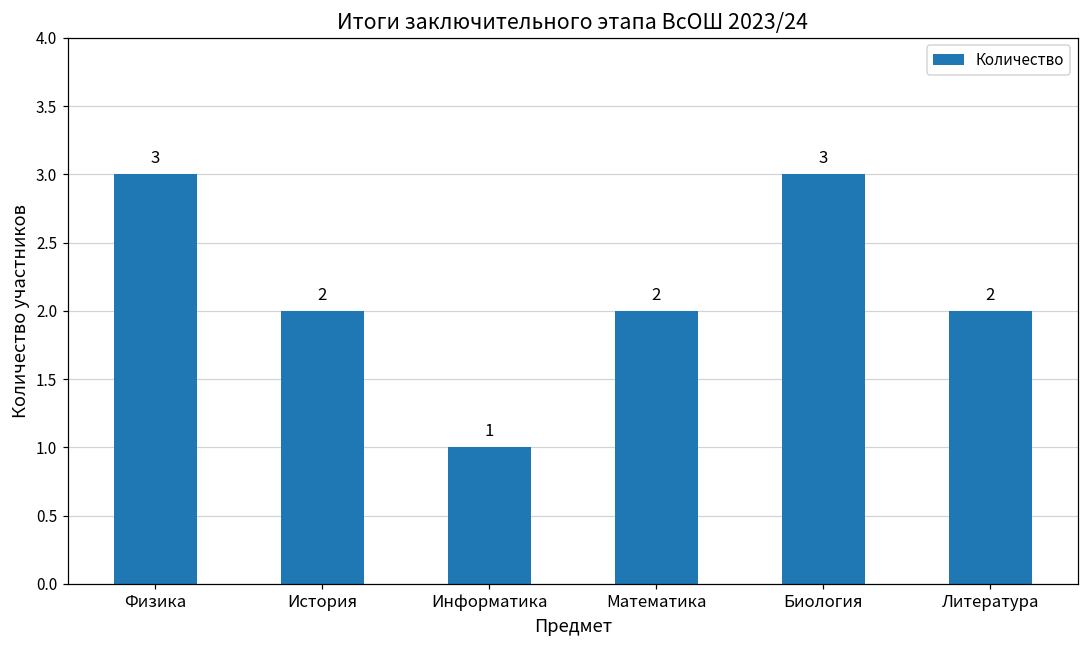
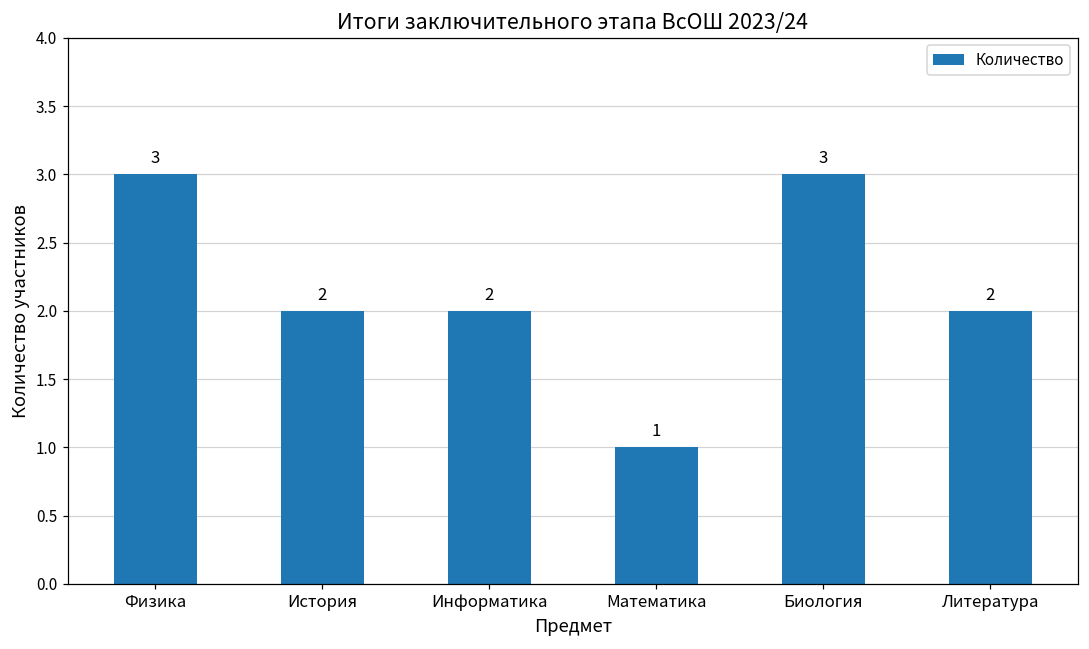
Информатика: 1 -> 2
Математика: 2 -> 1
